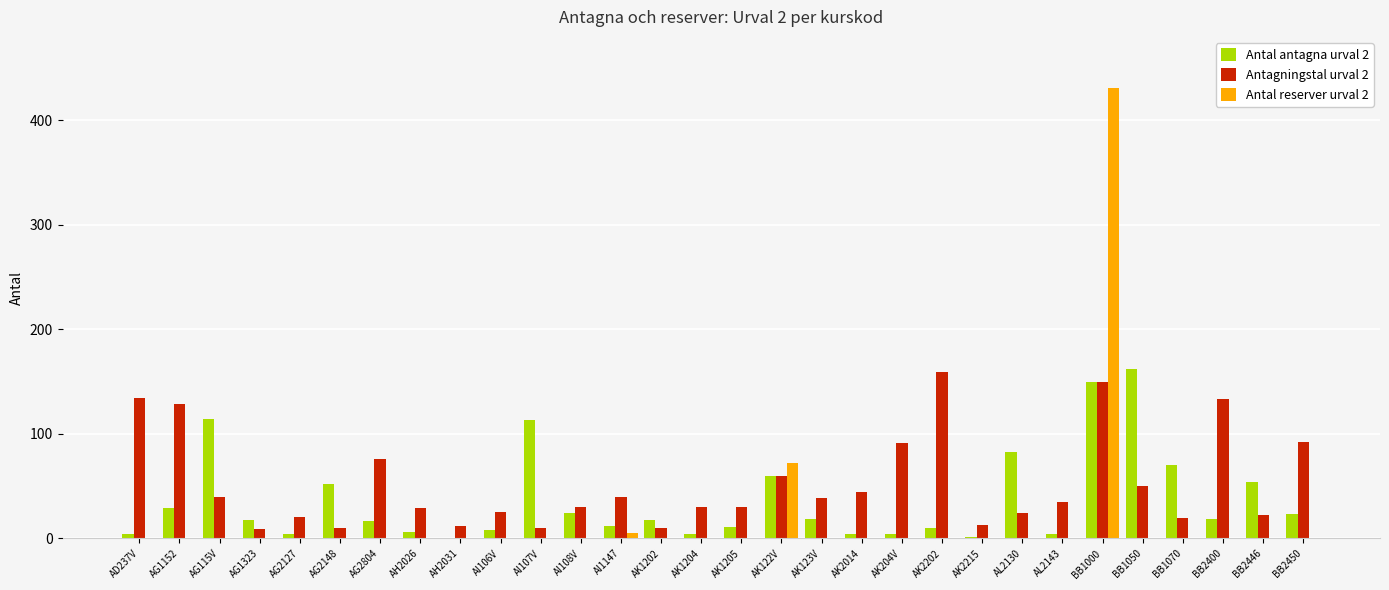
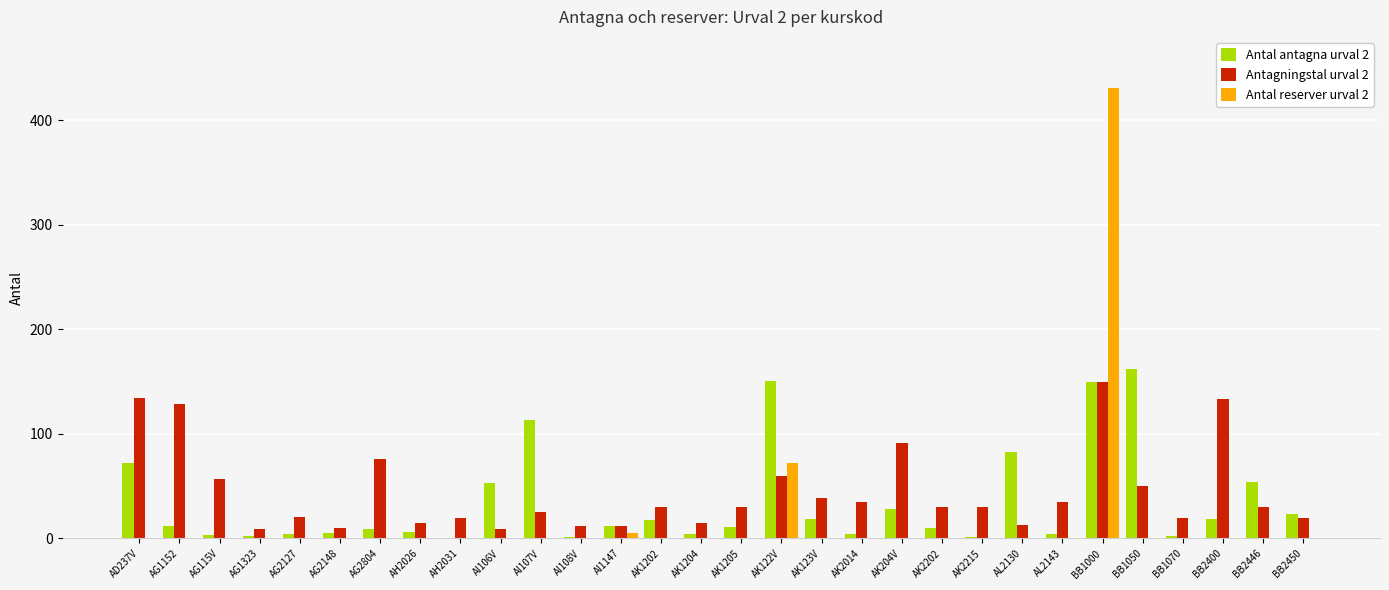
Antal antagna urval 2, AD237V: 4 -> 72
Antal antagna urval 2, AG1152: 29 -> 12
Antal antagna urval 2, AG115V: 114 -> 3
Antagningstal urval 2, AG115V: 40 -> 57
Antal antagna urval 2, AG1323: 18 -> 2
Antal antagna urval 2, AG2148: 52 -> 5
Antal antagna urval 2, AG2804: 17 -> 9
Antagningstal urval 2, AH2026: 29 -> 15
Antagningstal urval 2, AH2031: 12 -> 20
Antal antagna urval 2, AI106V: 8 -> 53
Antagningstal urval 2, AI106V: 25 -> 9
Antagningstal urval 2, AI107V: 10 -> 25
Antal antagna urval 2, AI108V: 24 -> 1
Antagningstal urval 2, AI108V: 30 -> 12
Antagningstal urval 2, AI1147: 40 -> 12
Antagningstal urval 2, AK1202: 10 -> 30
Antagningstal urval 2, AK1204: 30 -> 15
Antal antagna urval 2, AK122V: 60 -> 151
Antagningstal urval 2, AK2014: 44 -> 35
Antal antagna urval 2, AK204V: 4 -> 28
Antagningstal urval 2, AK2202: 159 -> 30
Antagningstal urval 2, AK2215: 13 -> 30
Antagningstal urval 2, AL2130: 24 -> 13
Antal antagna urval 2, BB1070: 70 -> 2
Antagningstal urval 2, BB2446: 22 -> 30
Antagningstal urval 2, BB2450: 92 -> 20
